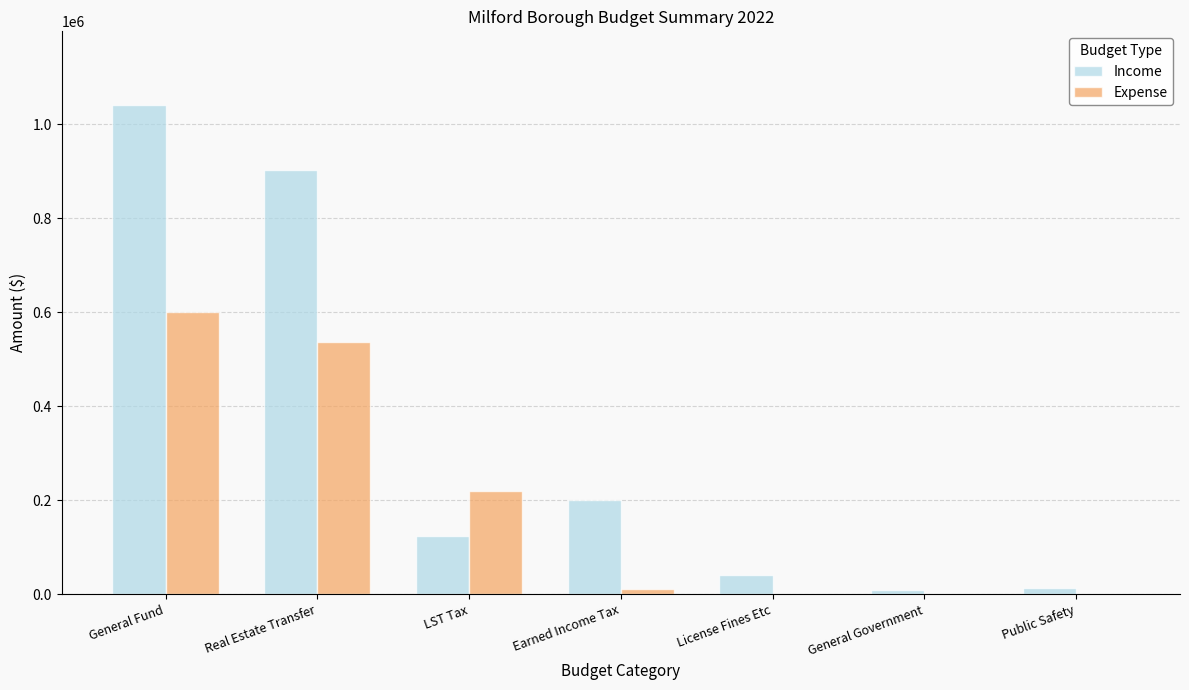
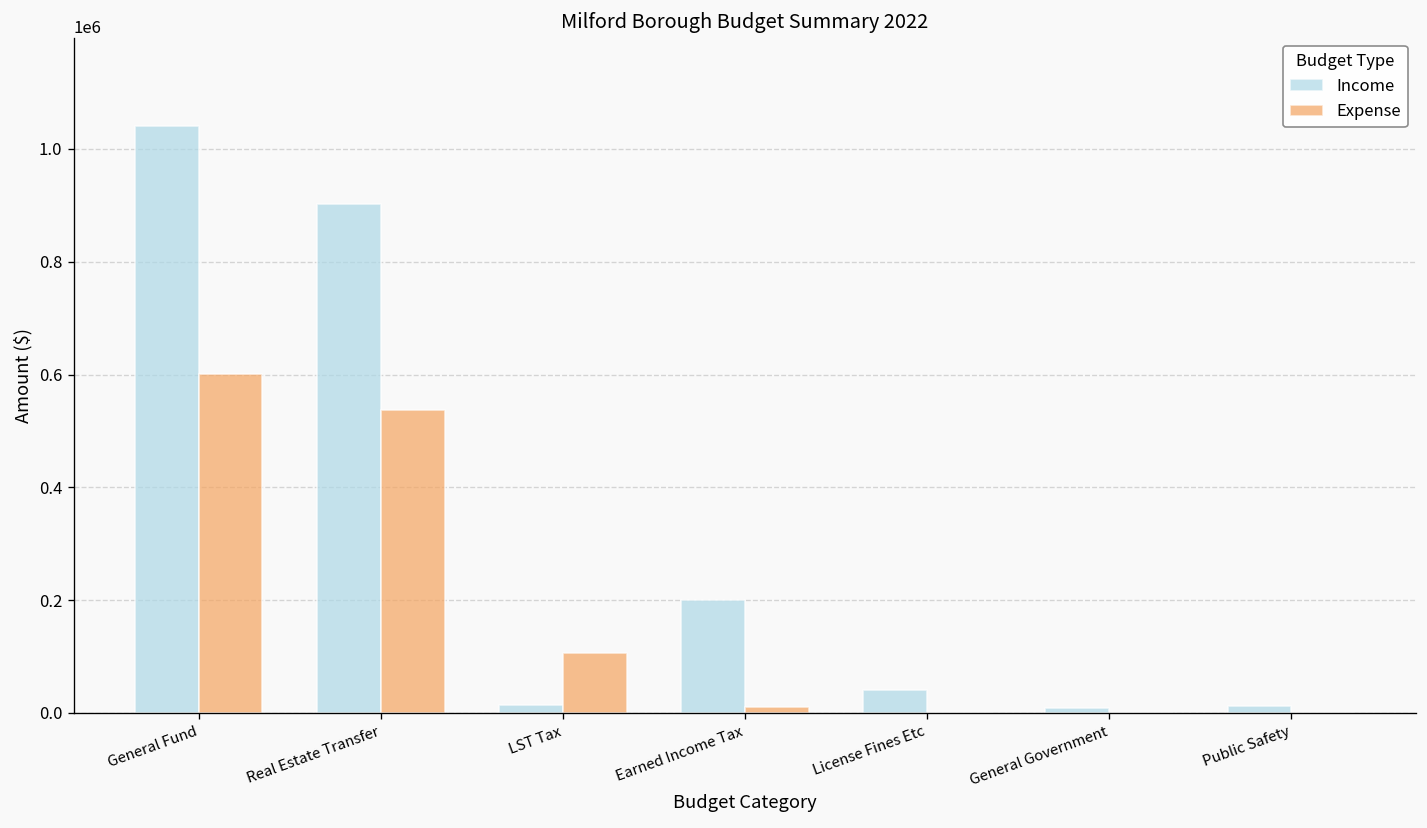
Income, LST Tax: 120000 -> 20000
Expense, LST Tax: 220000 -> 110000
